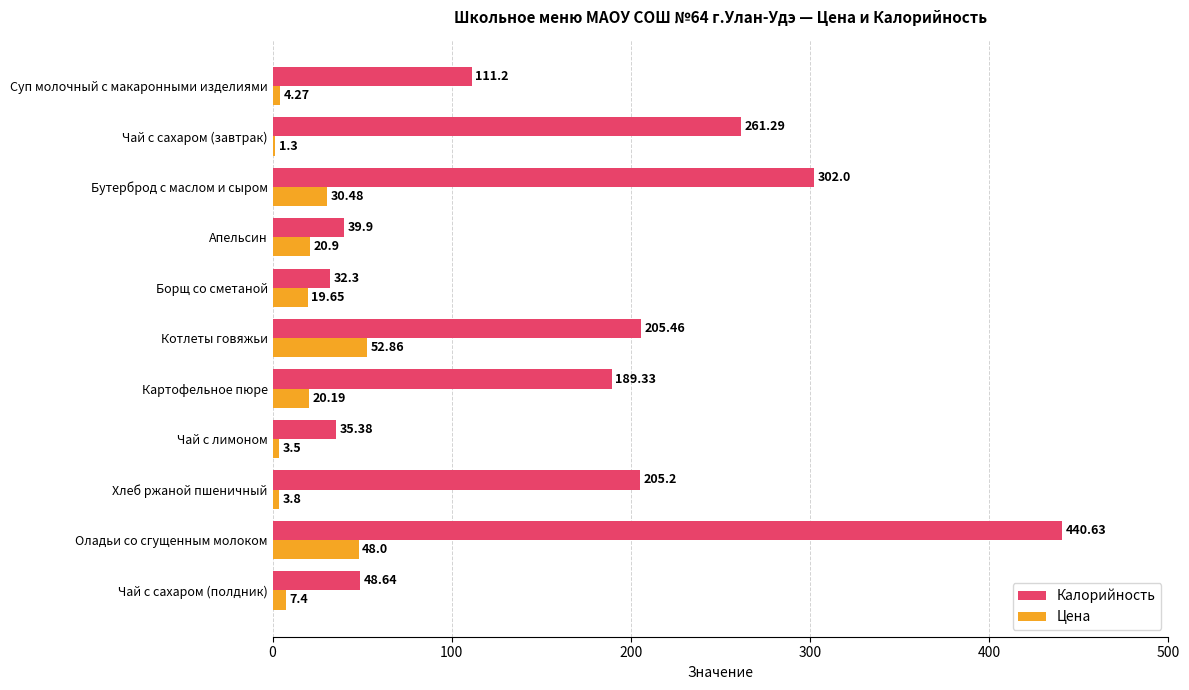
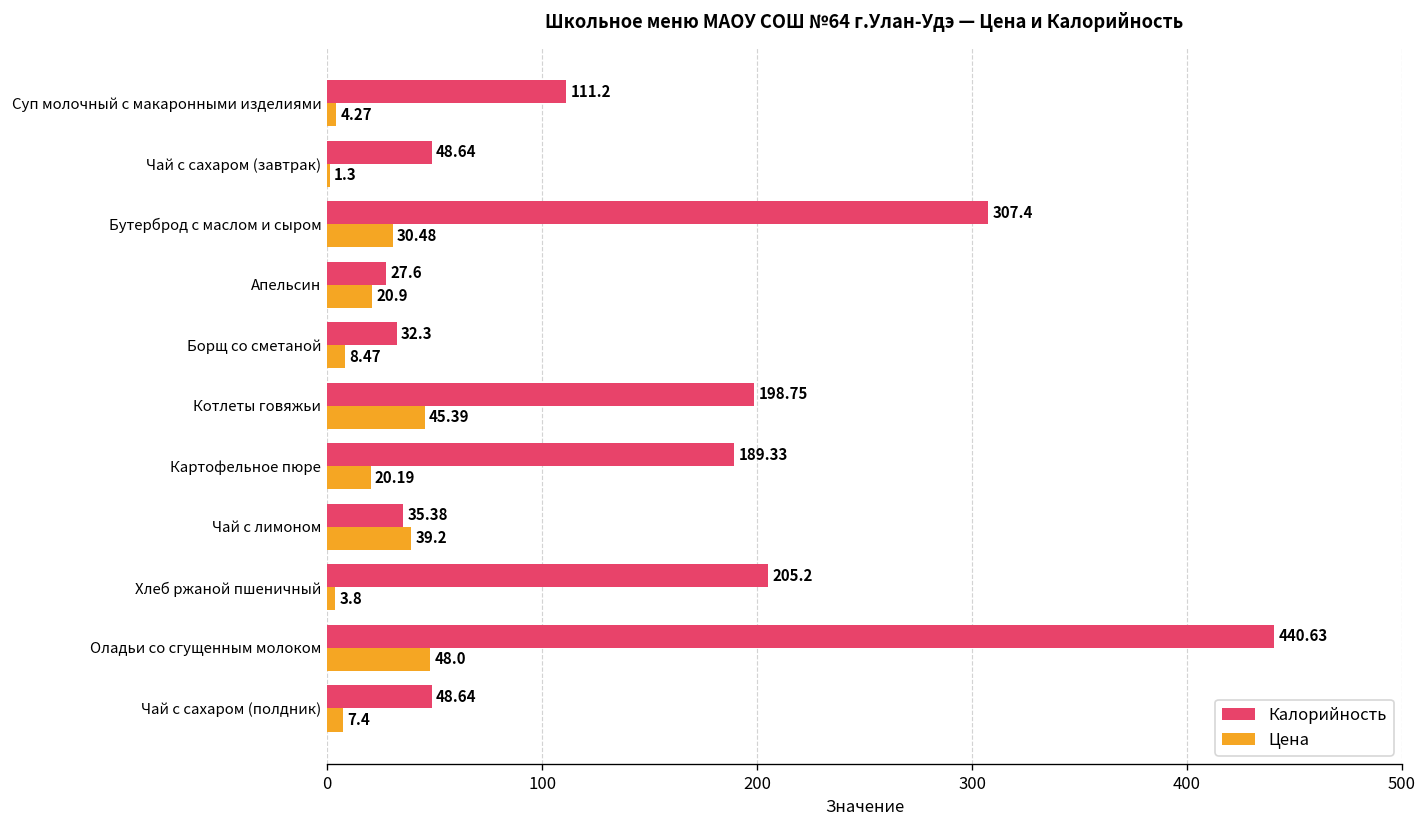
Калорийность, Чай с сахаром (завтрак): 261.29 -> 48.64
Калорийность, Бутерброд с маслом и сыром: 302.0 -> 307.4
Калорийность, Апельсин: 39.9 -> 27.6
Цена, Борщ со сметаной: 19.65 -> 8.47
Калорийность, Котлеты говяжьи: 205.46 -> 198.75
Цена, Котлеты говяжьи: 52.86 -> 45.39
Цена, Чай с лимоном: 3.5 -> 39.2
